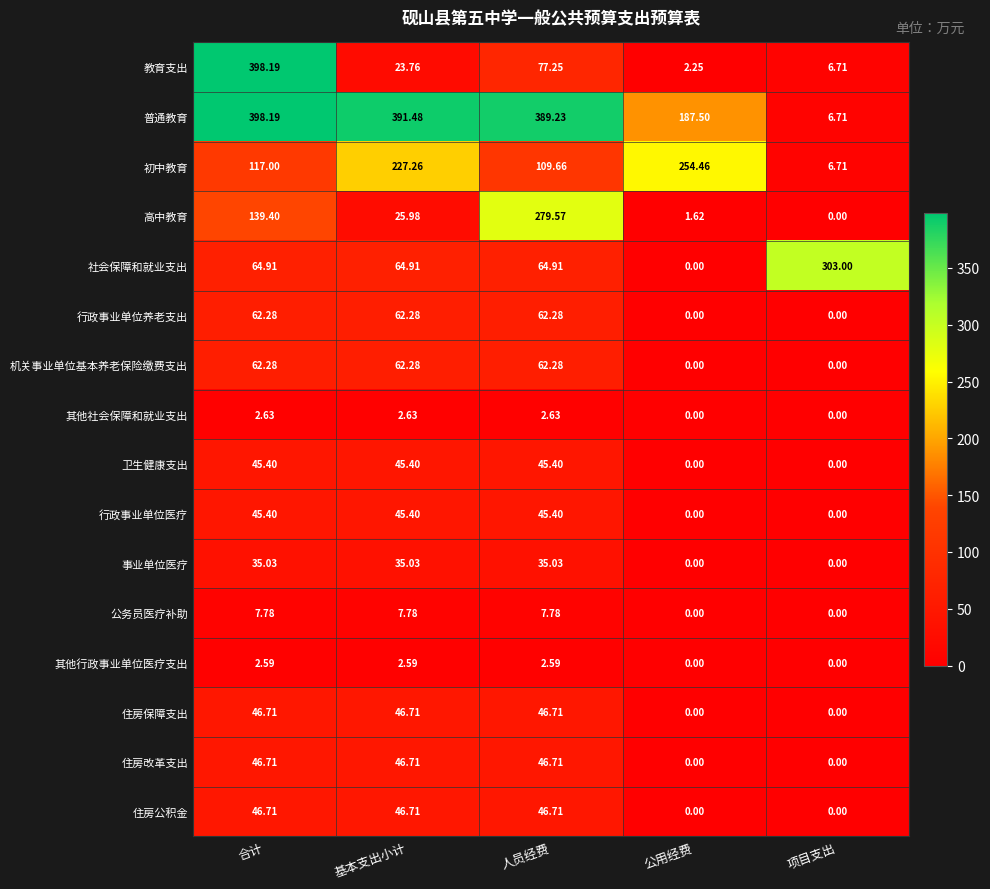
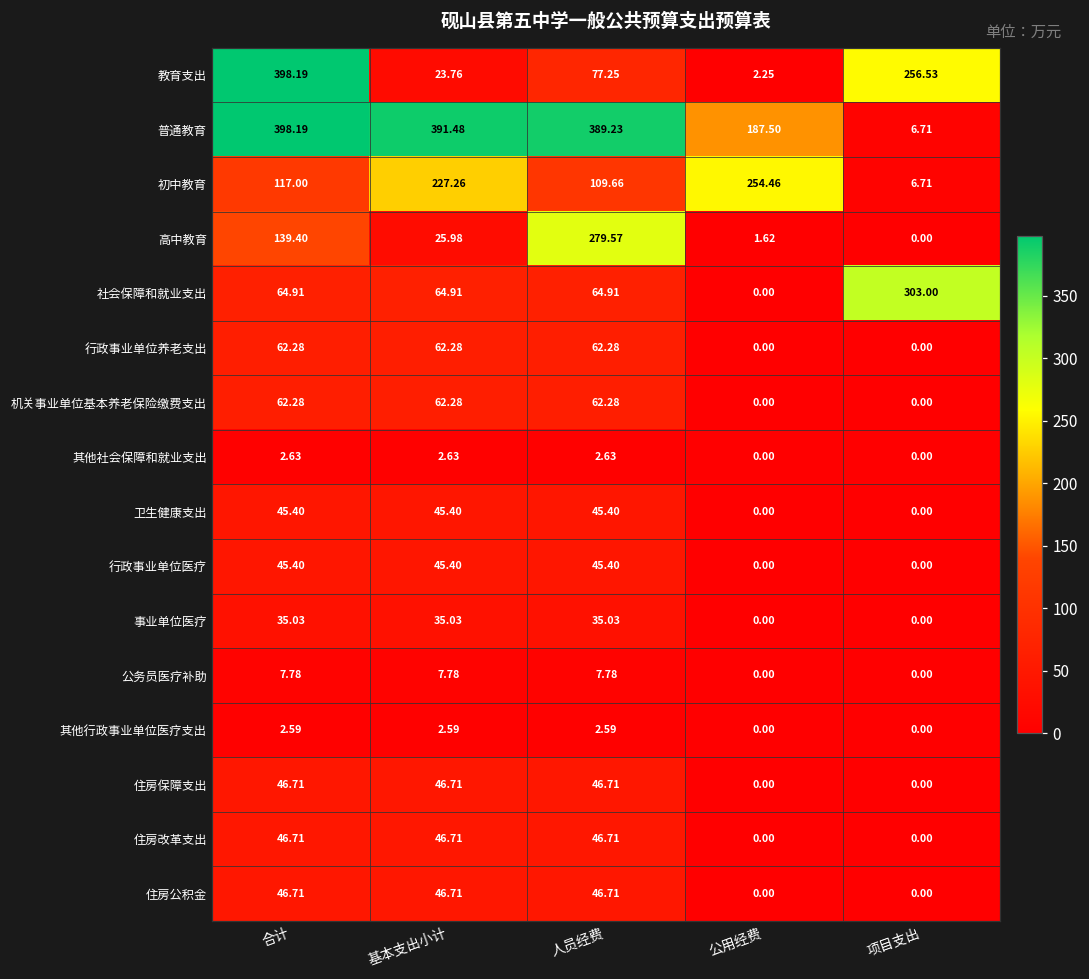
教育支出, 项目支出: 6.71 -> 256.53
